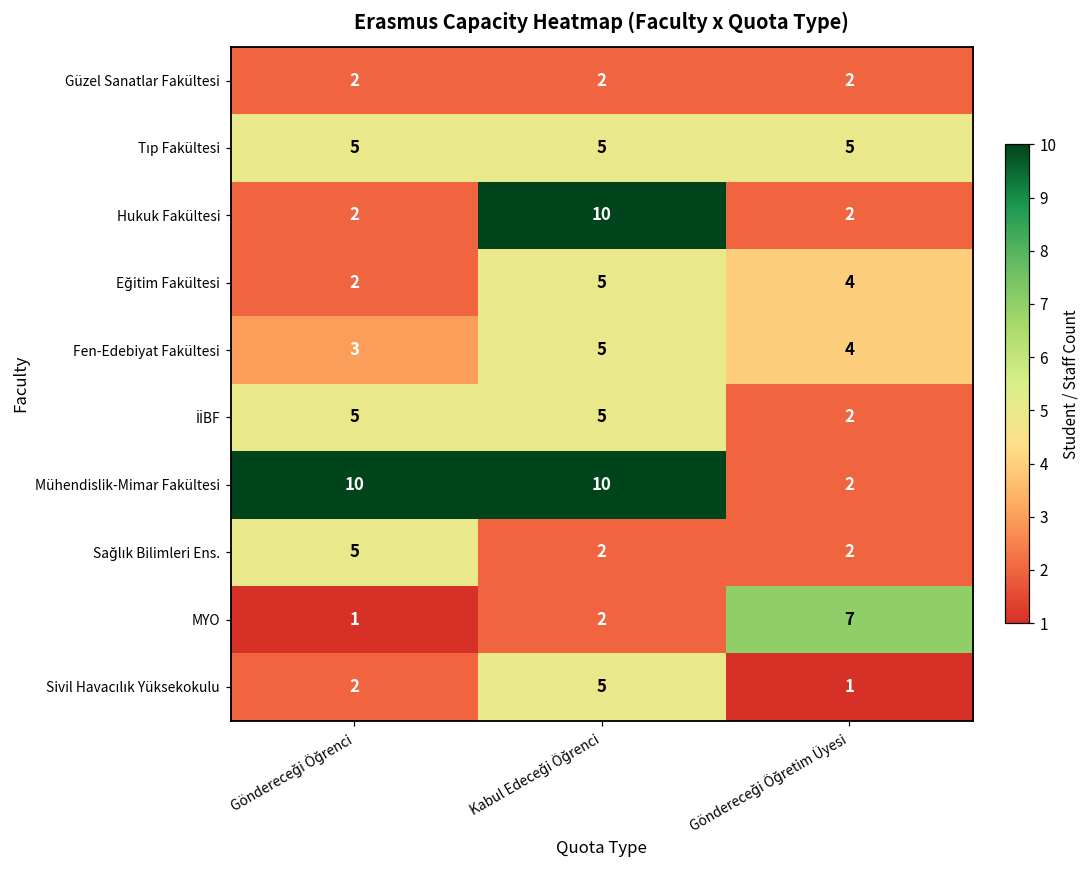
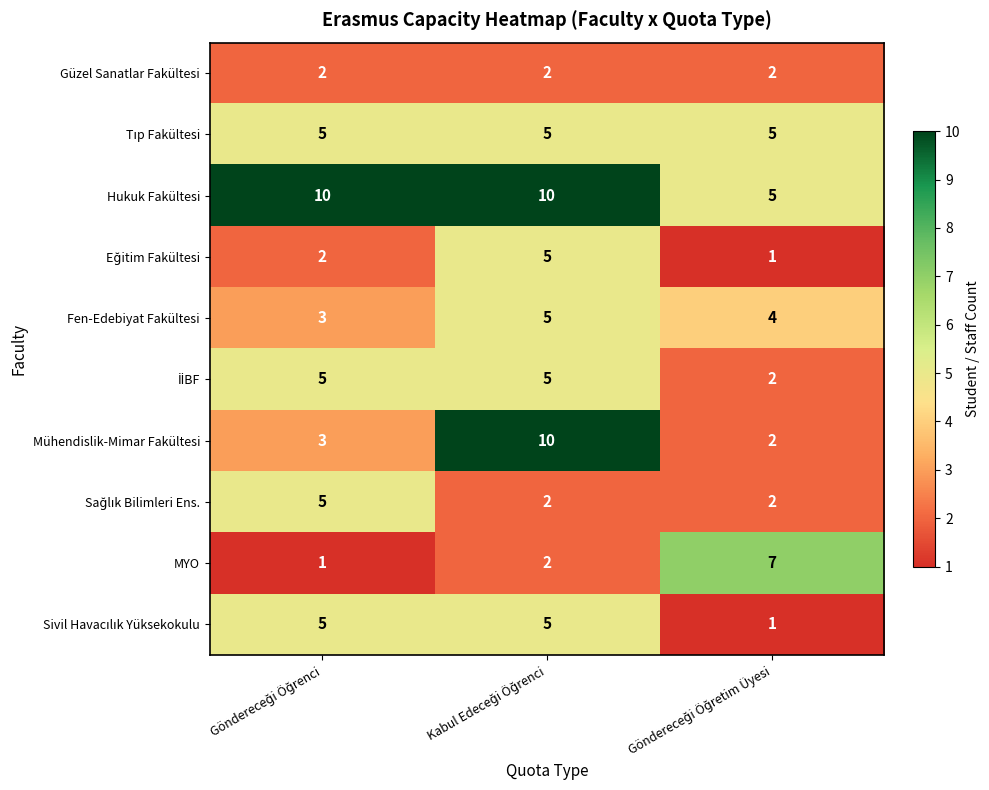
Hukuk Fakültesi, Göndereceği Öğrenci: 2 -> 10
Hukuk Fakültesi, Göndereceği Öğretim Üyesi: 2 -> 5
Eğitim Fakültesi, Göndereceği Öğretim Üyesi: 4 -> 1
Mühendislik-Mimar Fakültesi, Göndereceği Öğrenci: 10 -> 3
Sivil Havacılık Yüksekokulu, Göndereceği Öğrenci: 2 -> 5
